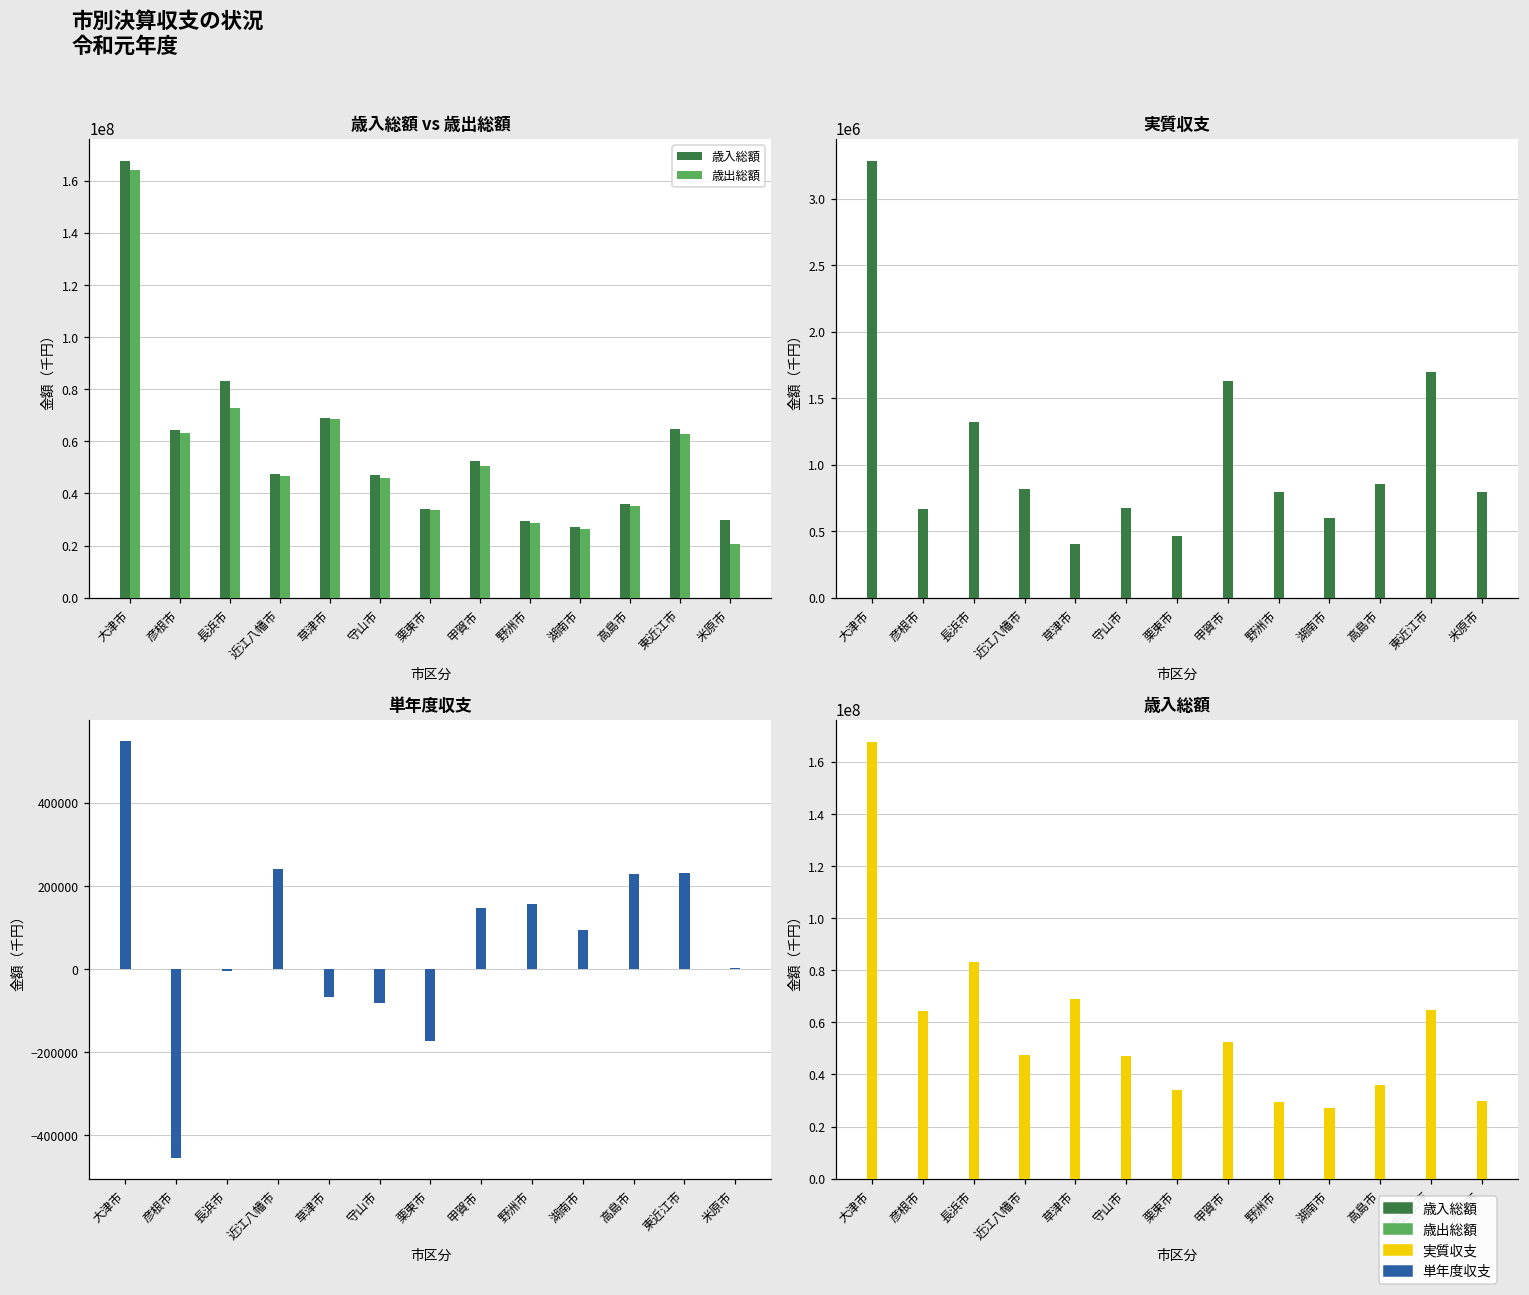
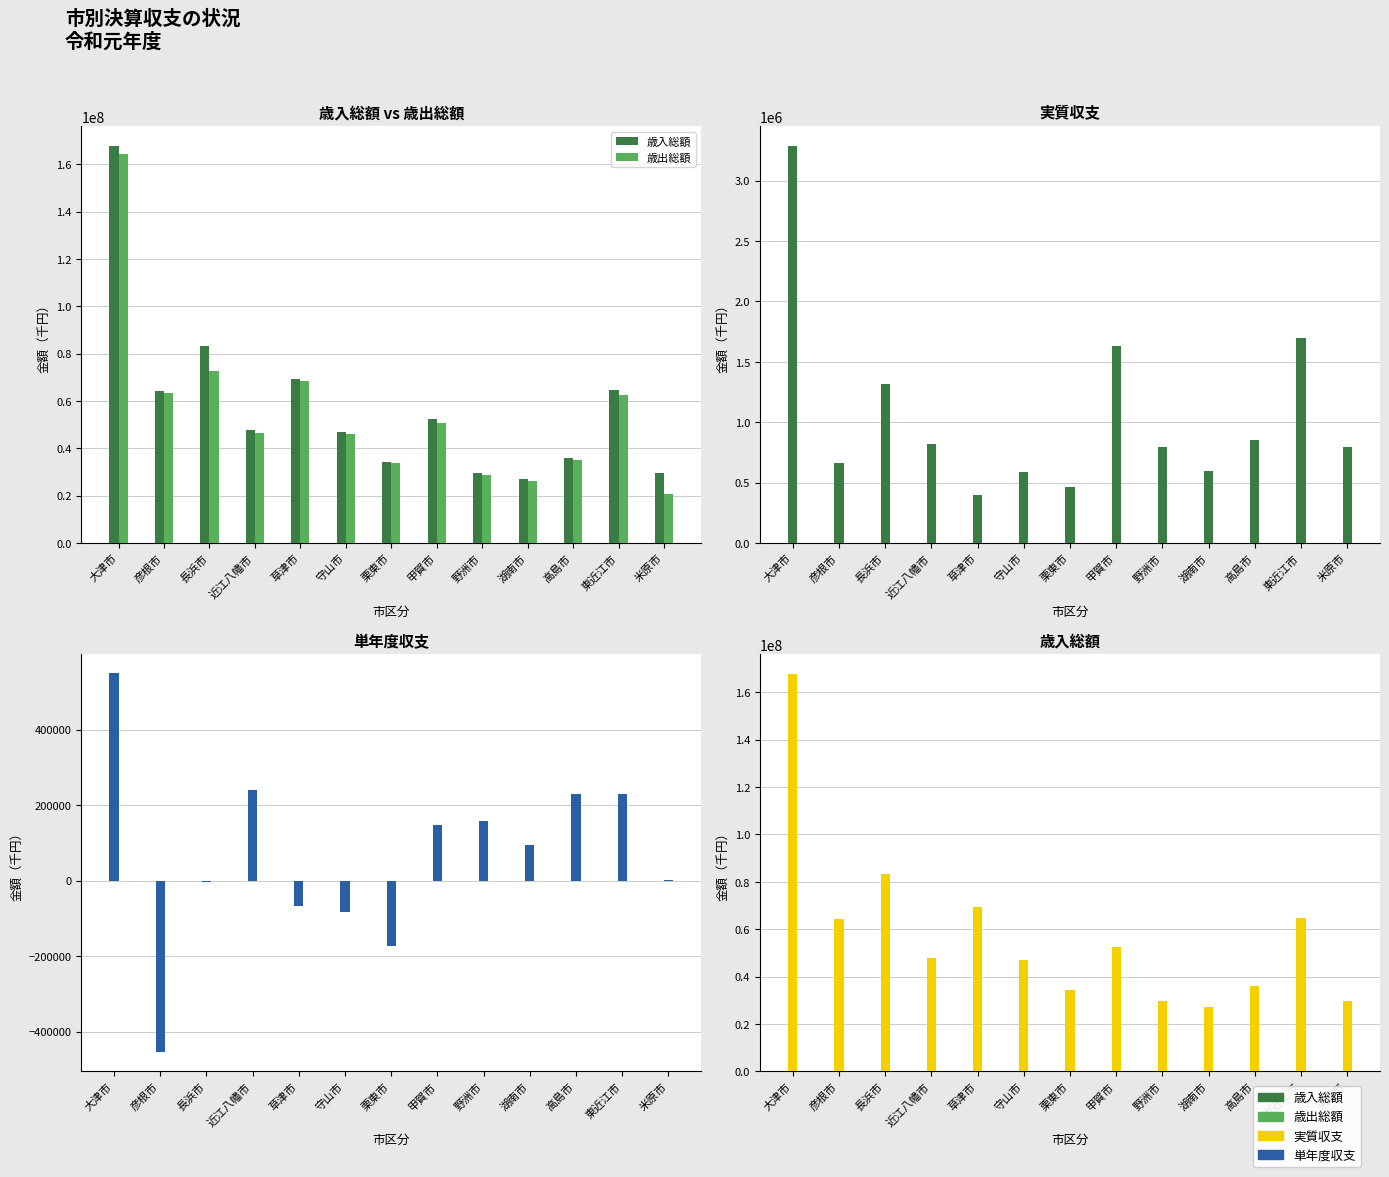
実質収支, 守山市: 680000 -> 590000
